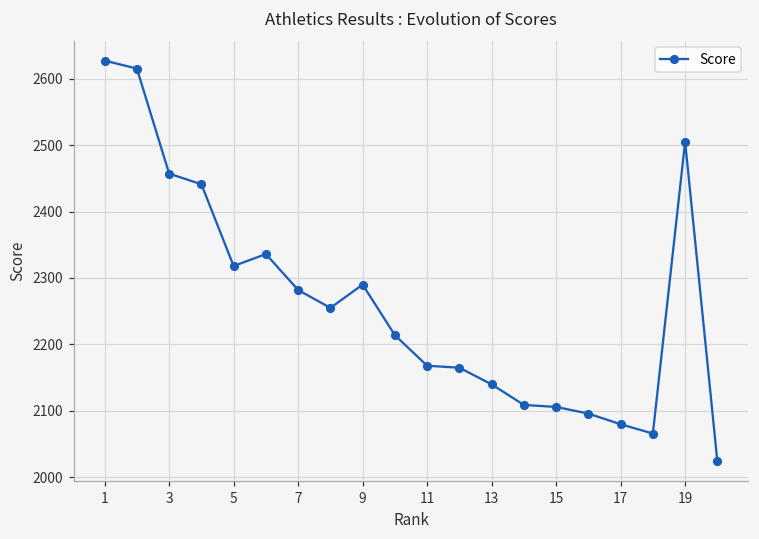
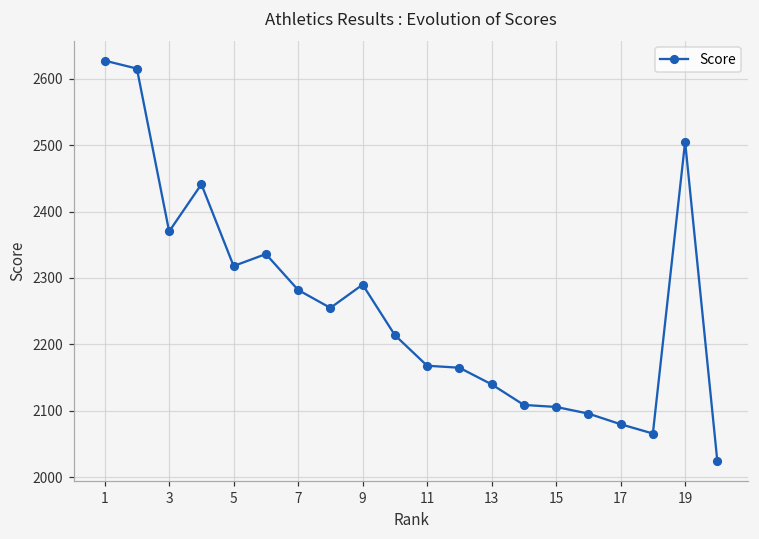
3: 2460 -> 2370
